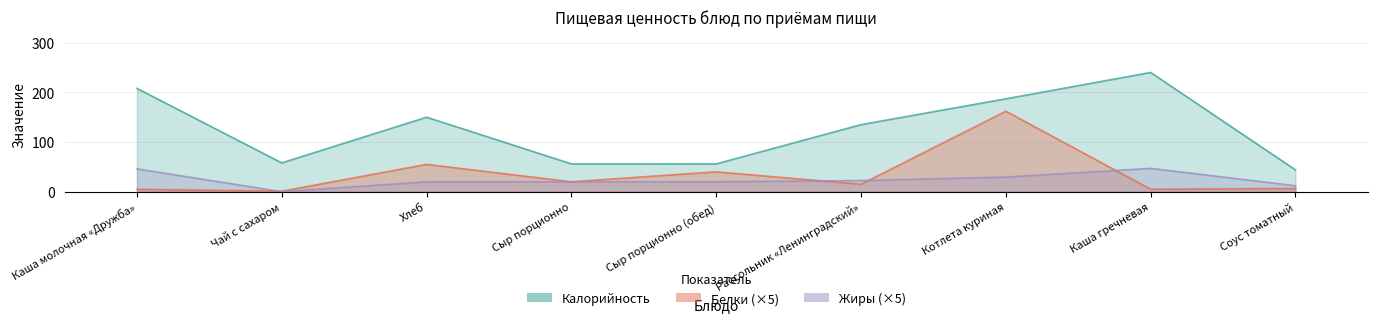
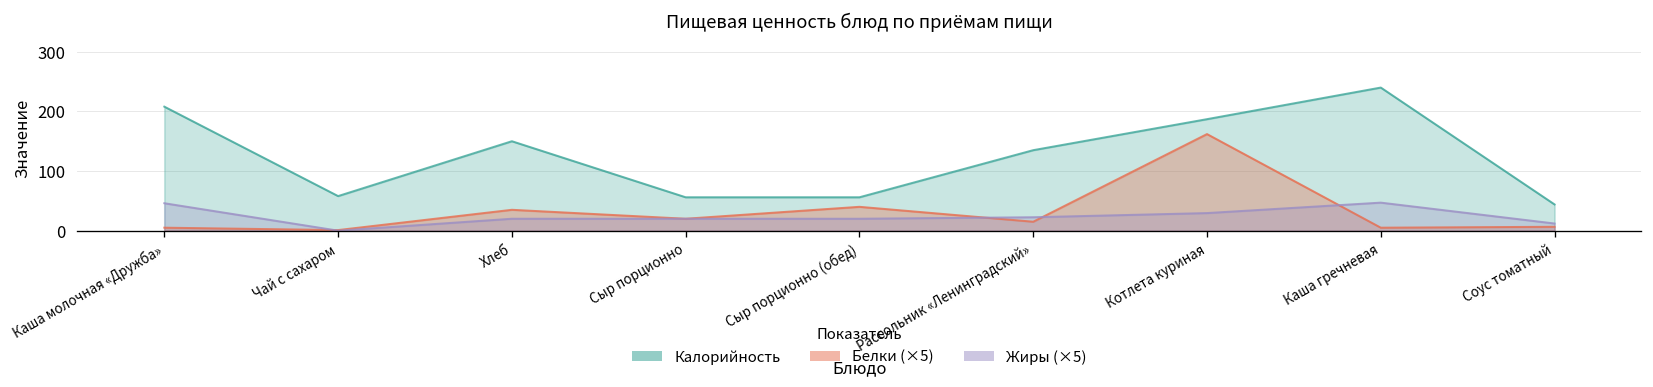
Белки (×5), Хлеб: 60 -> 40
